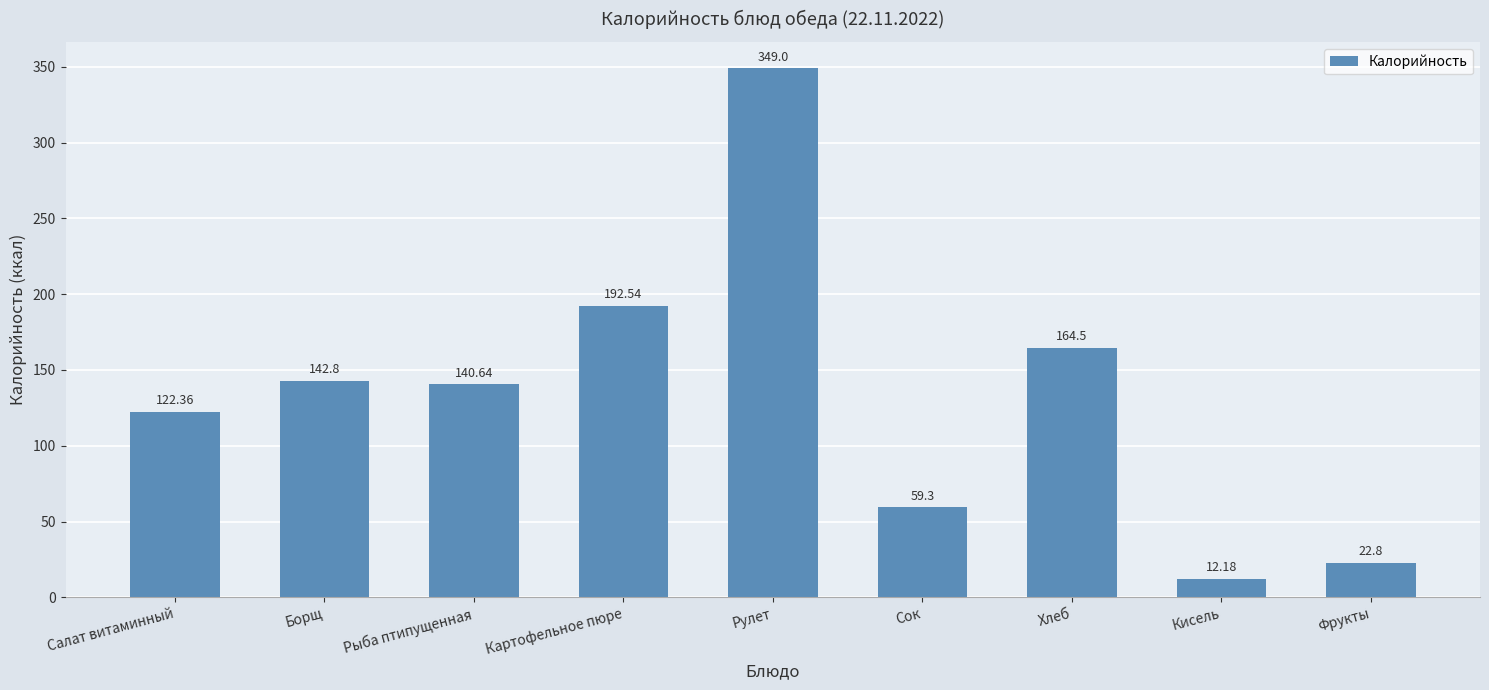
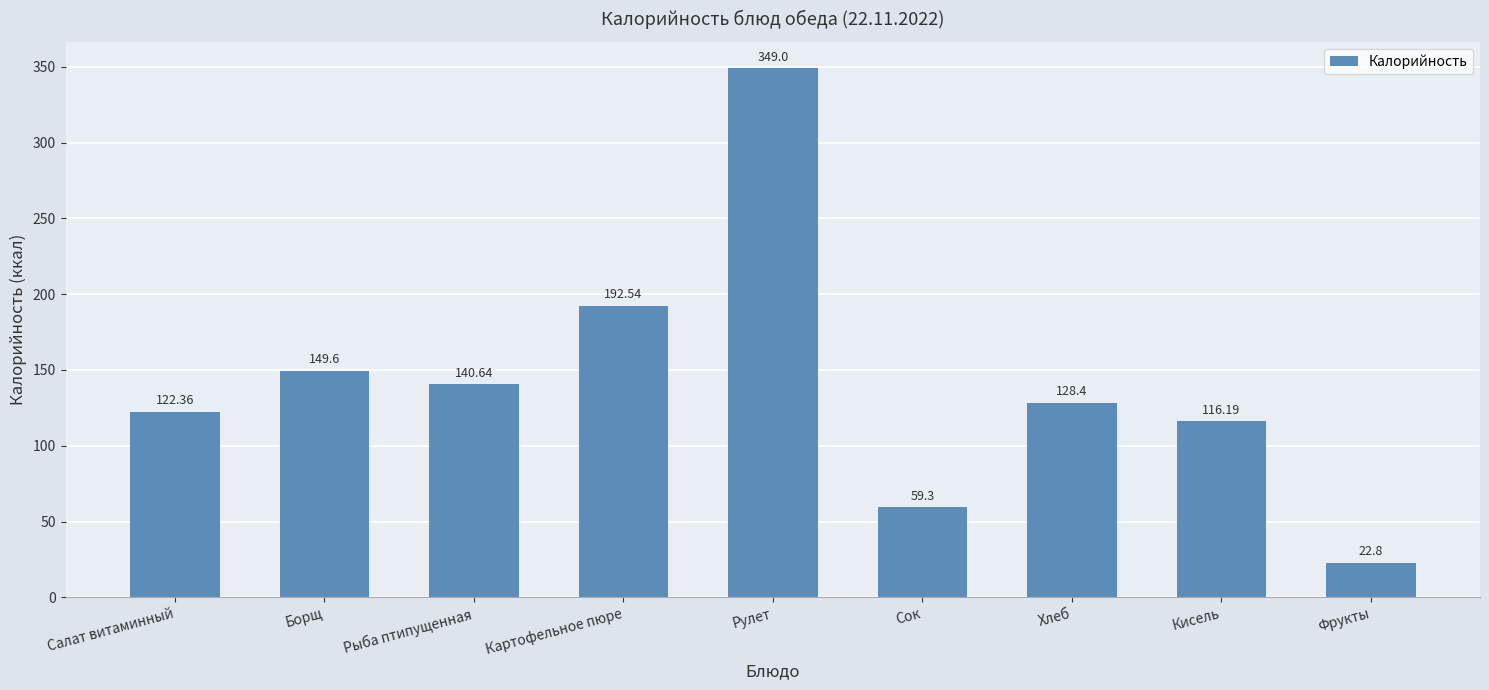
Борщ: 142.8 -> 149.6
Хлеб: 164.5 -> 128.4
Кисель: 12.18 -> 116.19
